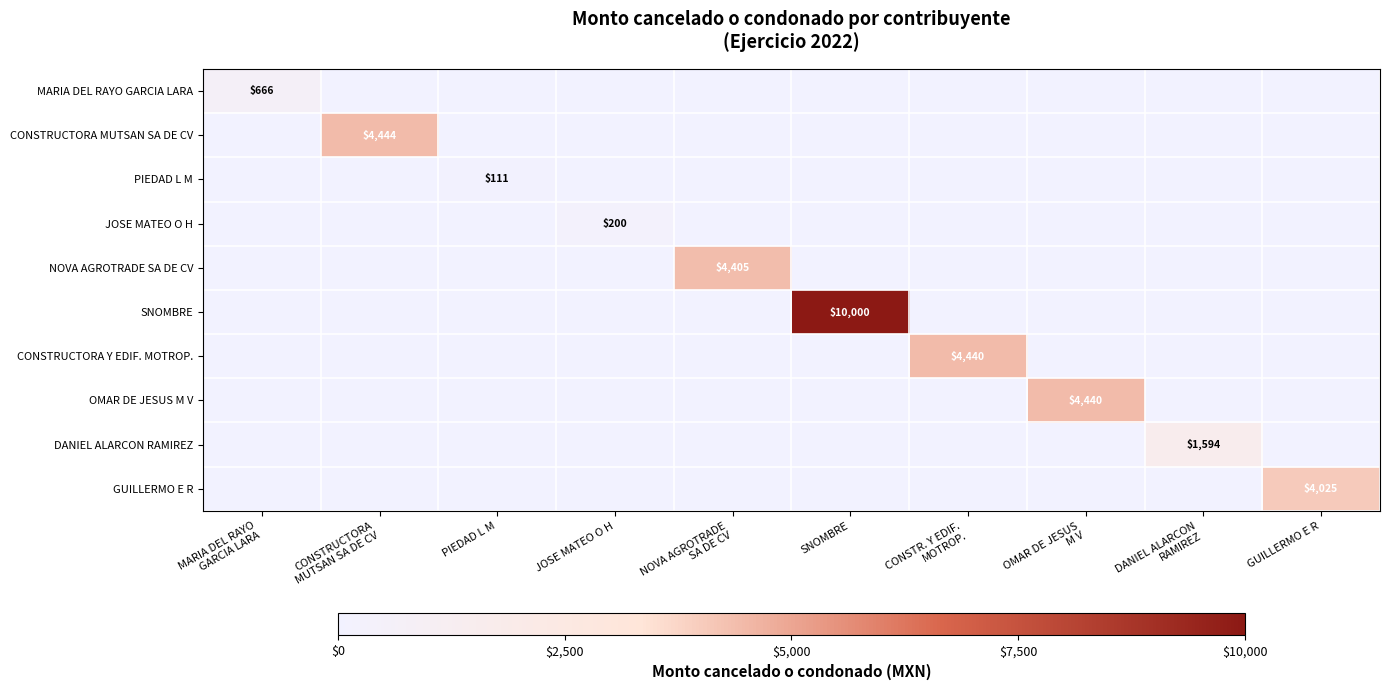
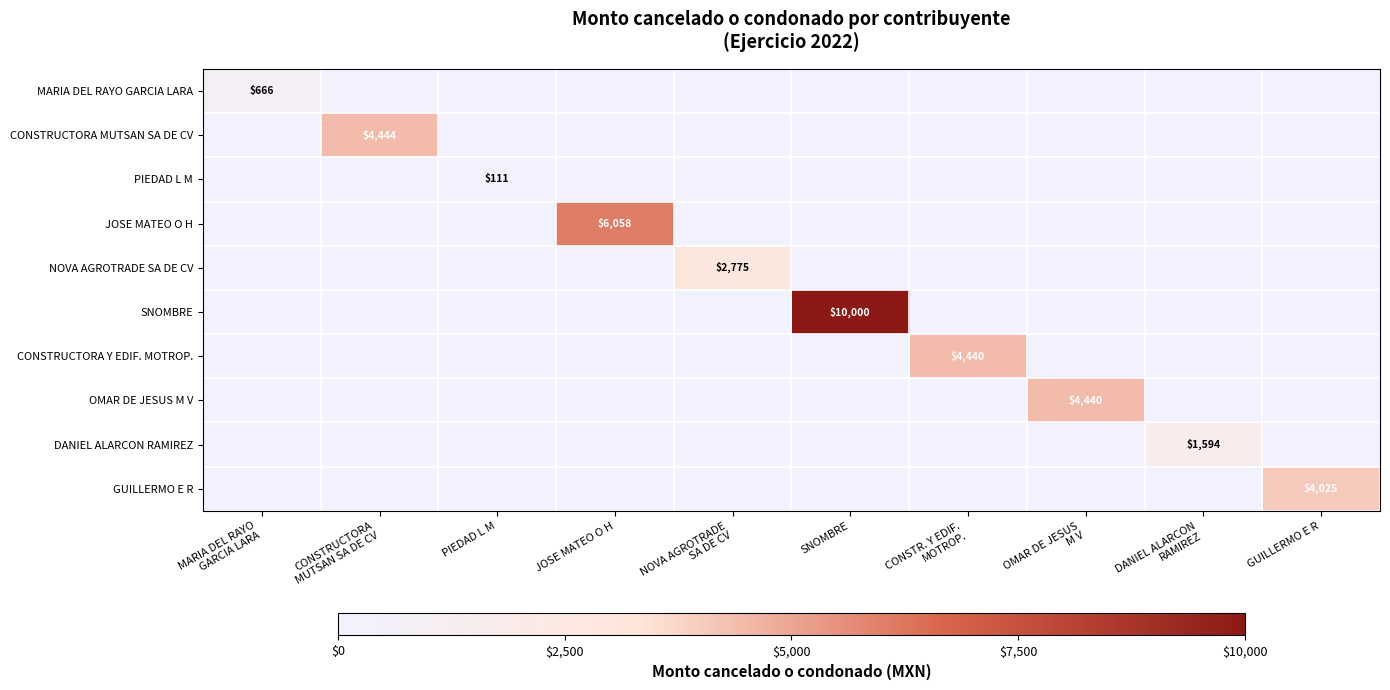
JOSE MATEO O H, JOSE MATEO O H: $200 -> $6,058
NOVA AGROTRADE SA DE CV, NOVA AGROTRADE SA DE CV: $4,405 -> $2,775
